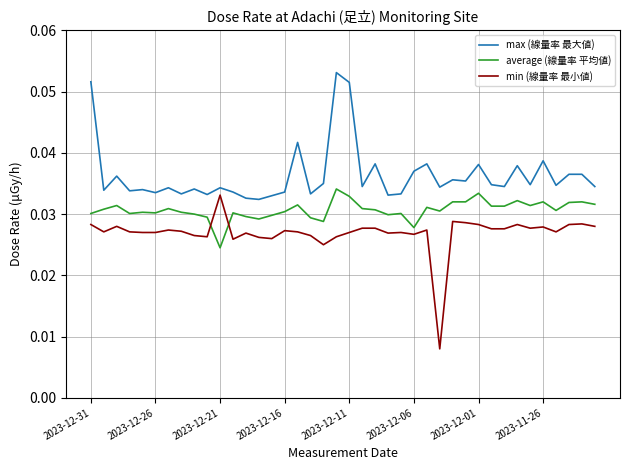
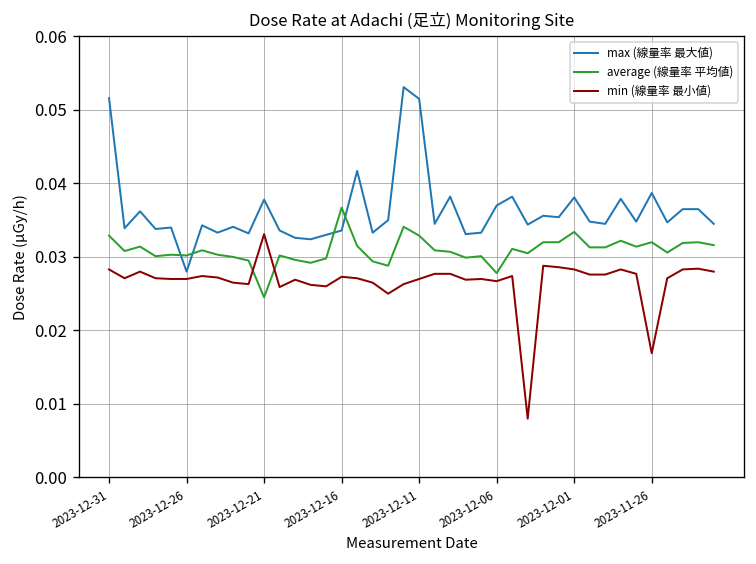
average (線量率 平均値), 2023-12-31: 0.030 -> 0.033
max (線量率 最大値), 2023-12-26: 0.034 -> 0.028
max (線量率 最大値), 2023-12-21: 0.034 -> 0.038
average (線量率 平均値), 2023-12-16: 0.030 -> 0.037
min (線量率 最小値), 2023-11-26: 0.028 -> 0.017
